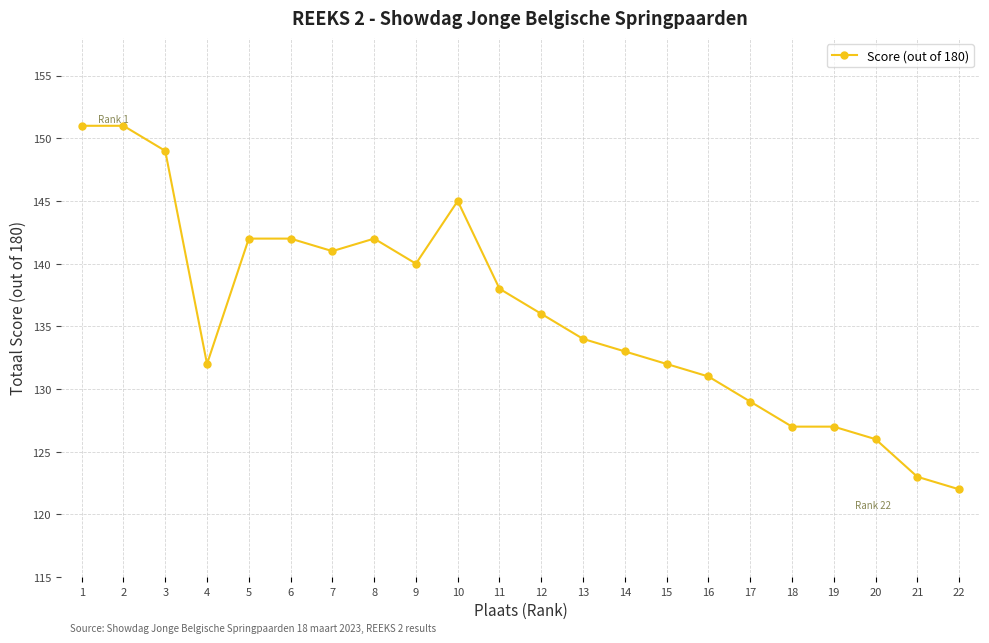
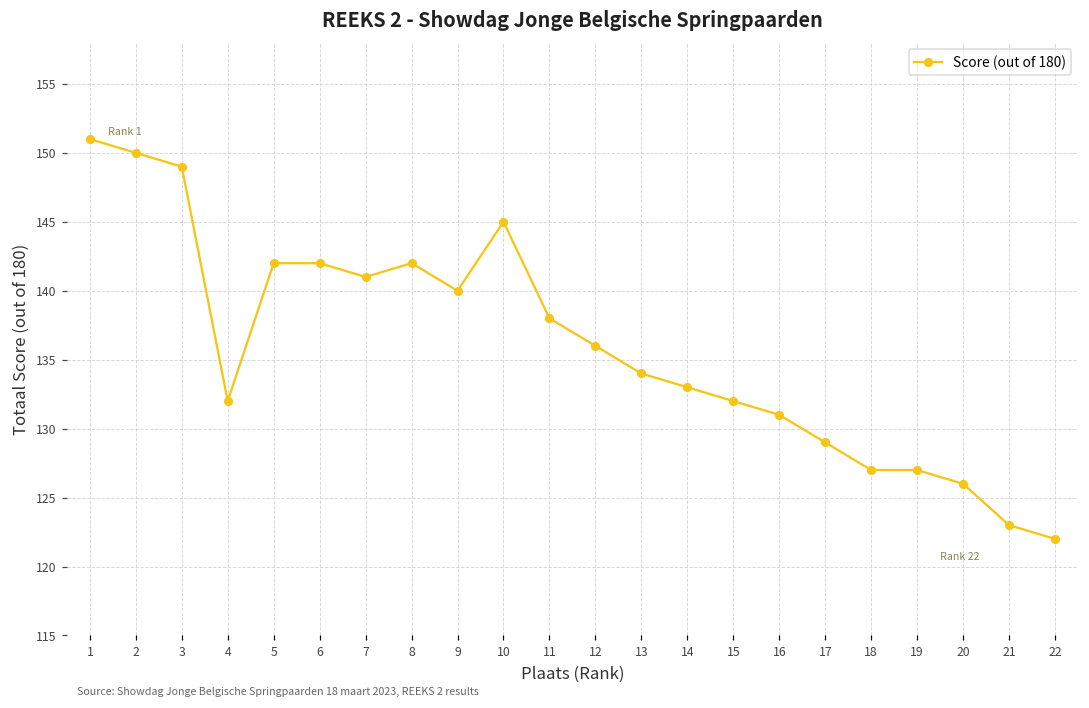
2: 151 -> 150
